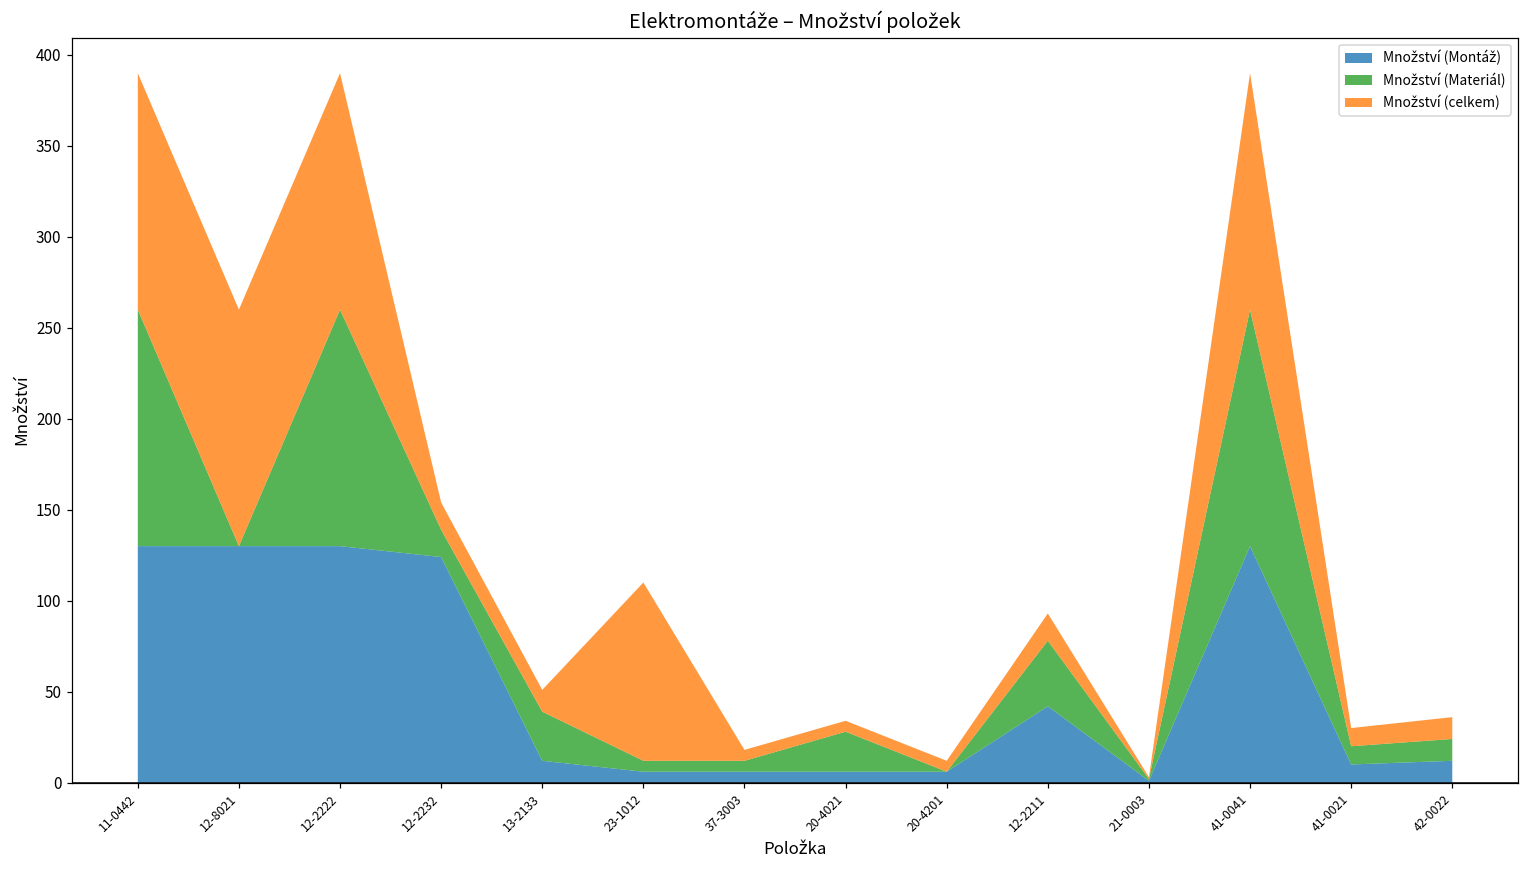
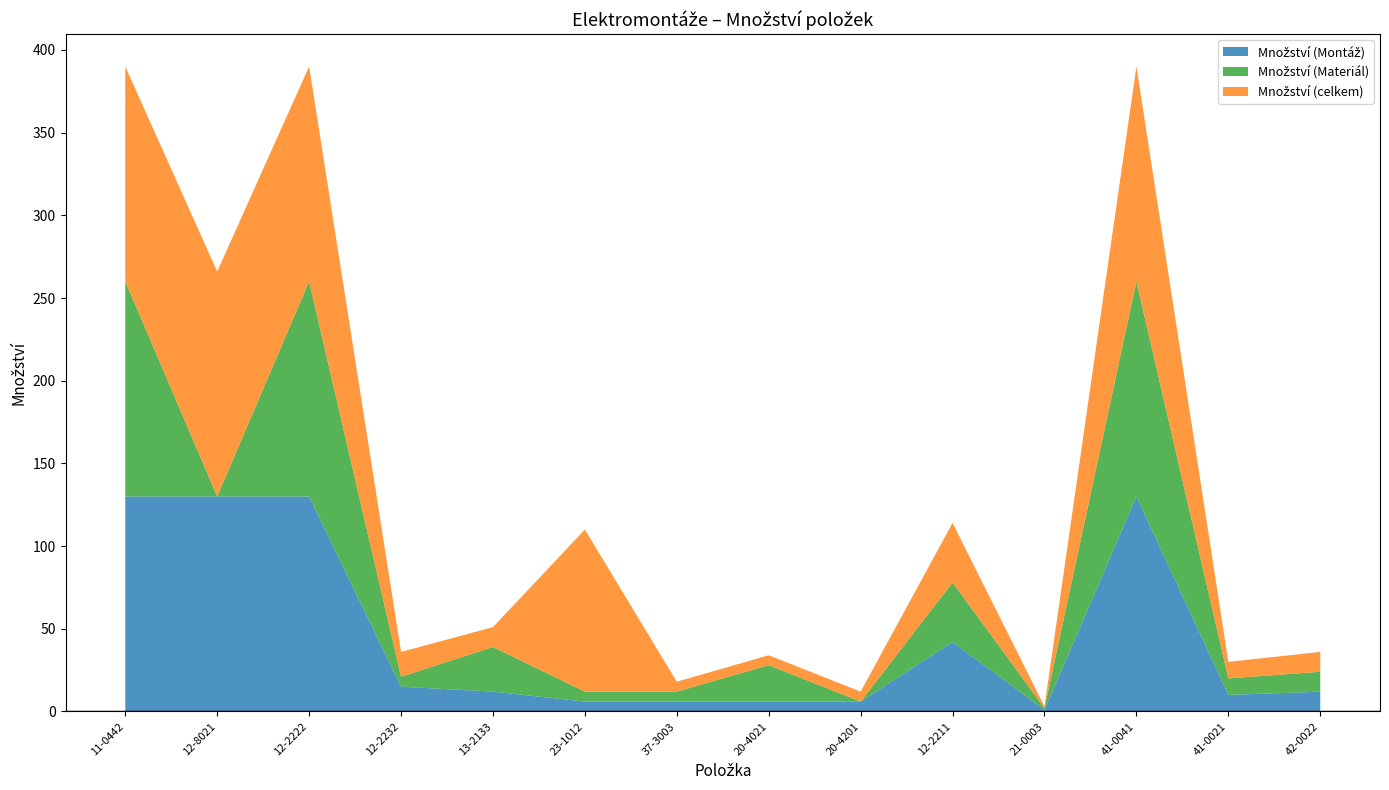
Množství (celkem), 12-8021: 130 -> 136
Množství (Montáž), 12-2232: 124 -> 15
Množství (Materiál), 12-2232: 15 -> 6
Množství (celkem), 12-2211: 15 -> 36
